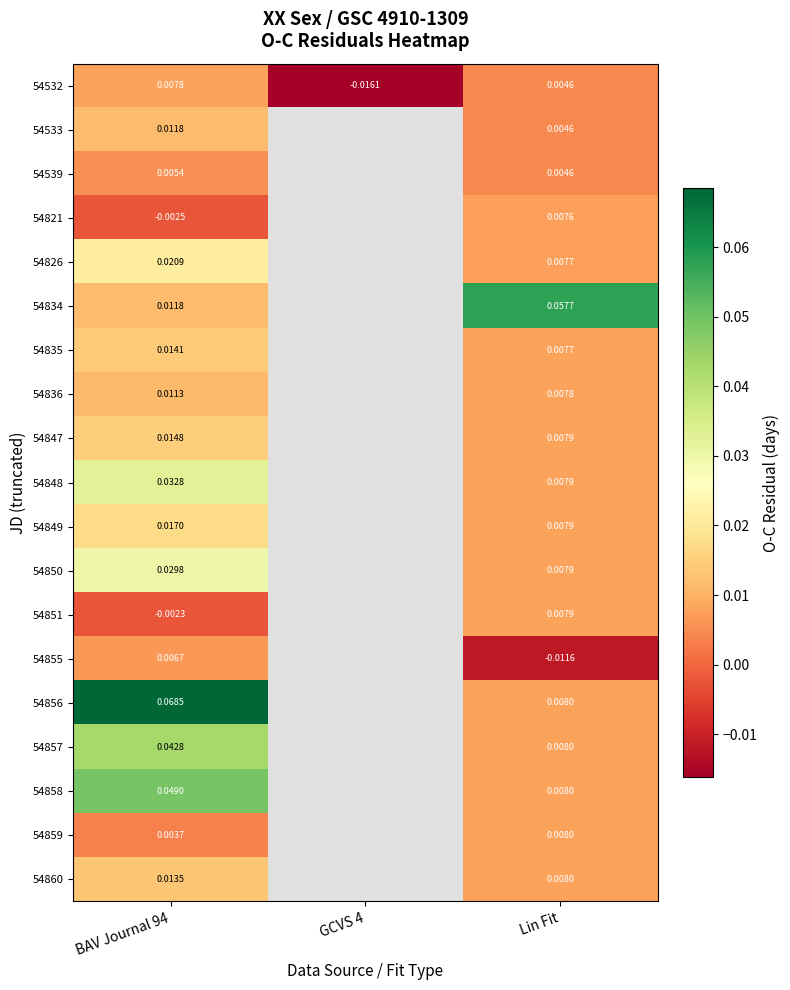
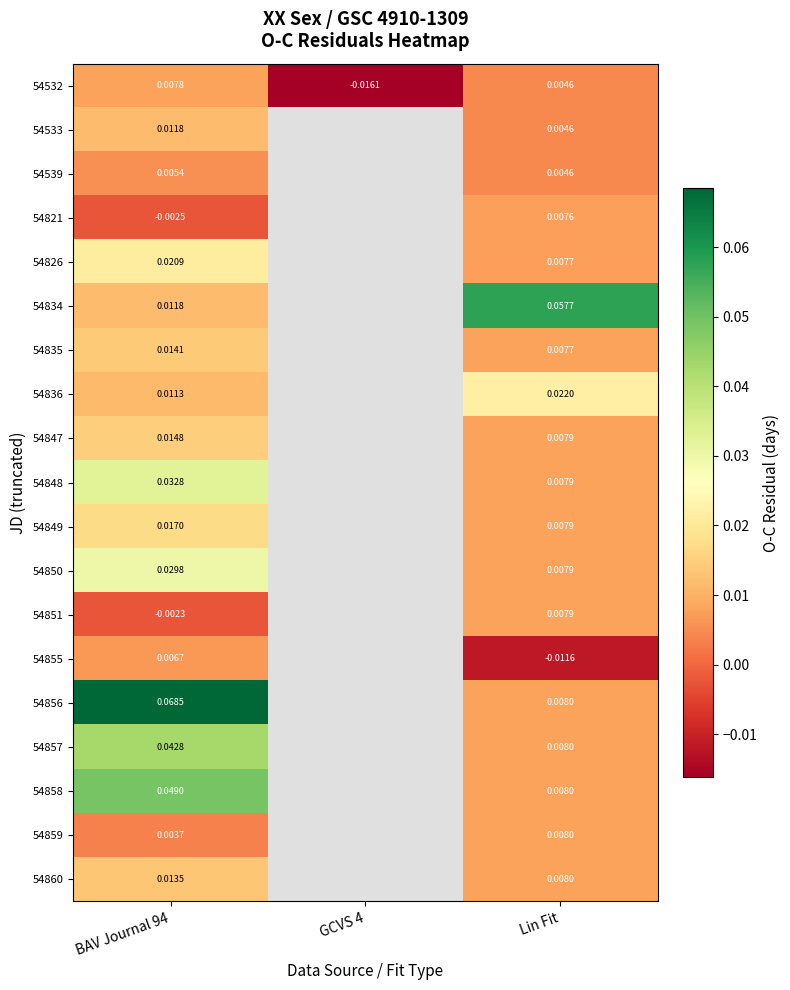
54836, Lin Fit: 0.0078 -> 0.0220
